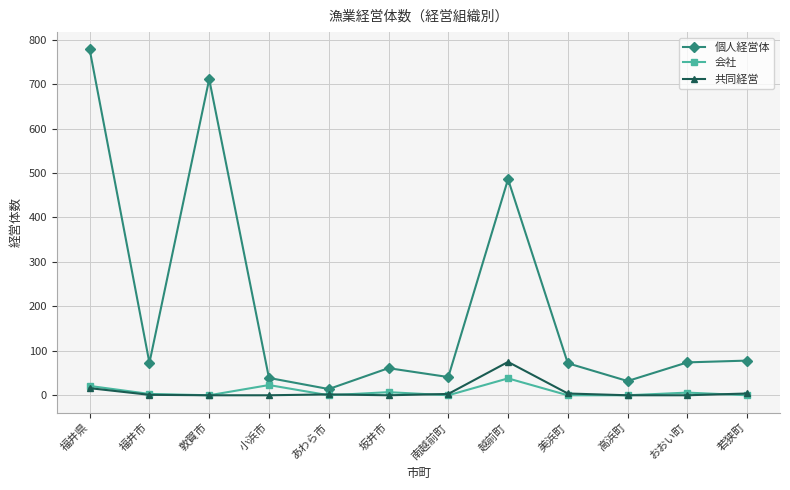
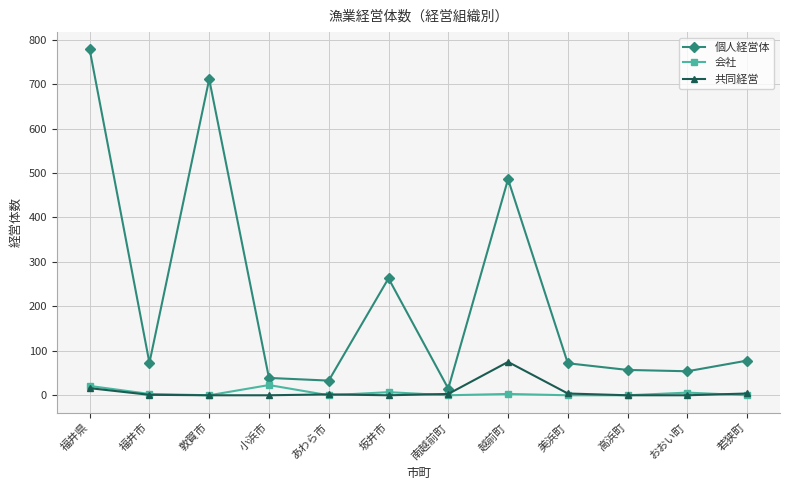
個人経営体, あわら市: 10 -> 30
個人経営体, 坂井市: 60 -> 260
個人経営体, 南越前町: 40 -> 20
会社, 越前町: 40 -> 0
個人経営体, 高浜町: 30 -> 60
個人経営体, おおい町: 70 -> 50
